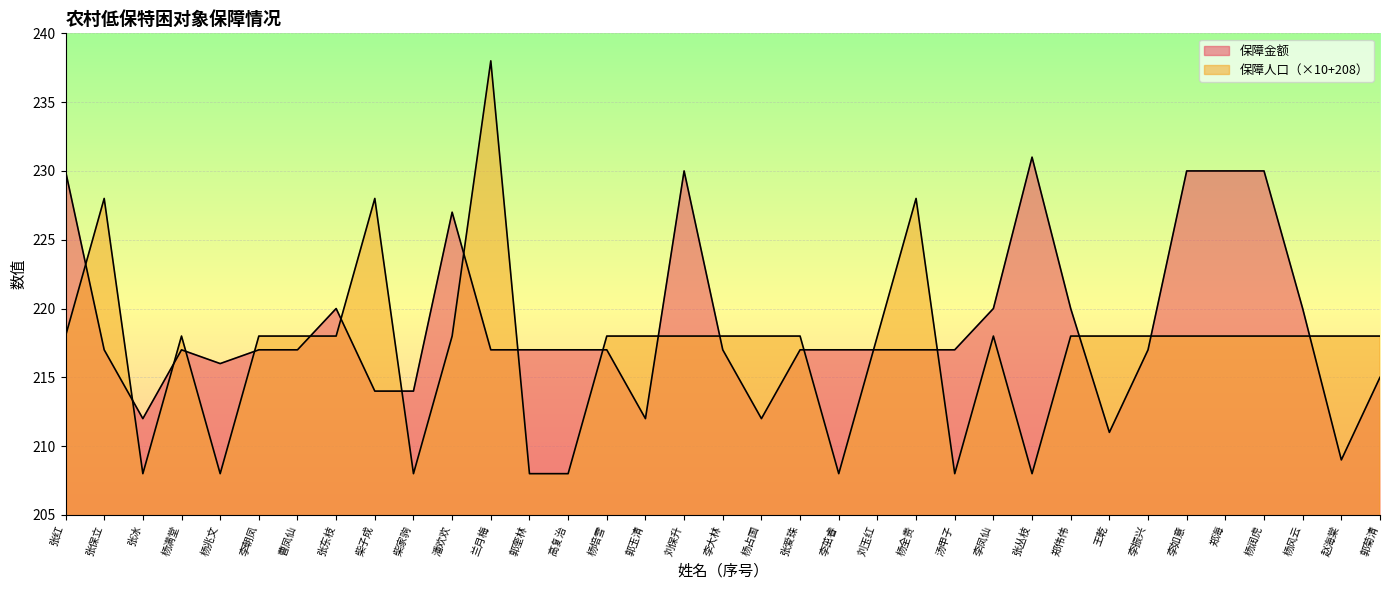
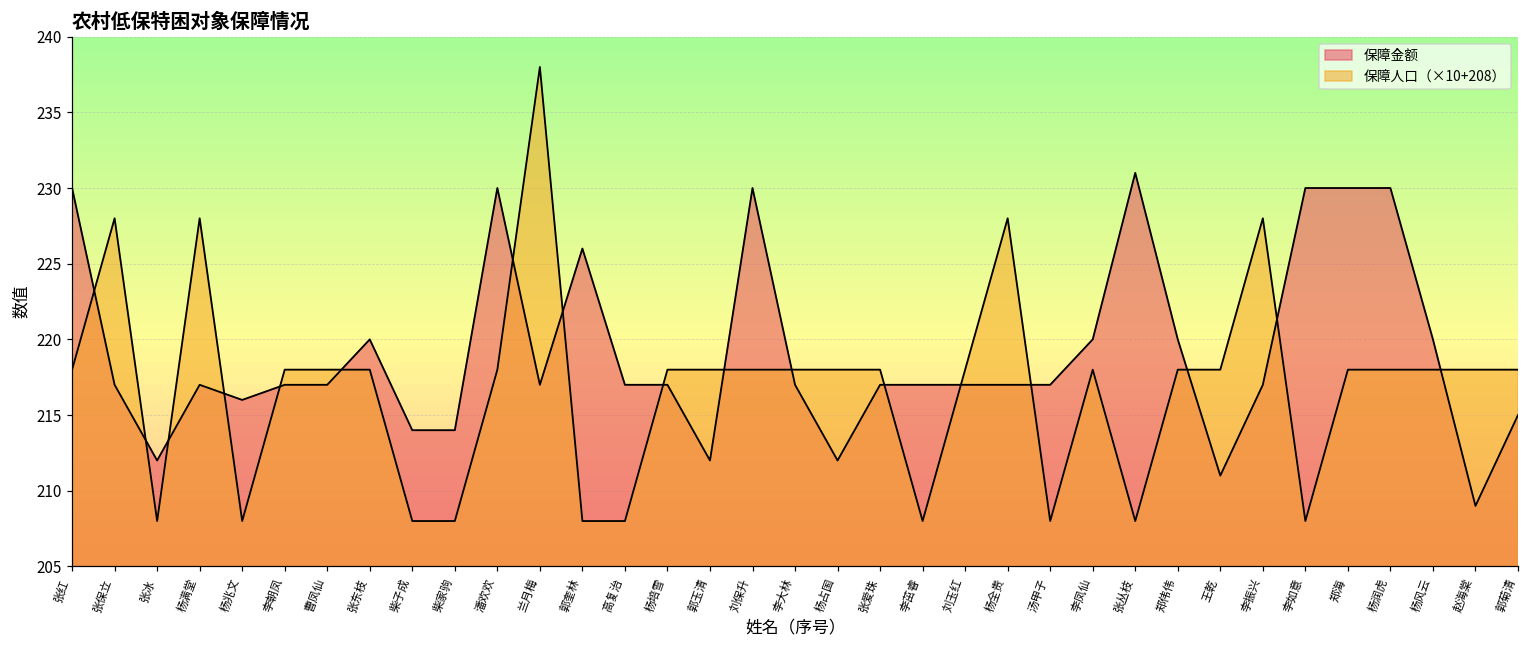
保障人口（×10+208）, 杨满堂: 218.0 -> 228.0
保障人口（×10+208）, 柴子成: 228.0 -> 208.0
保障金额, 潘欢欢: 227 -> 230
保障金额, 郭奎林: 217 -> 226
保障人口（×10+208）, 李振兴: 218.0 -> 228.0
保障人口（×10+208）, 李如意: 218.0 -> 208.0
